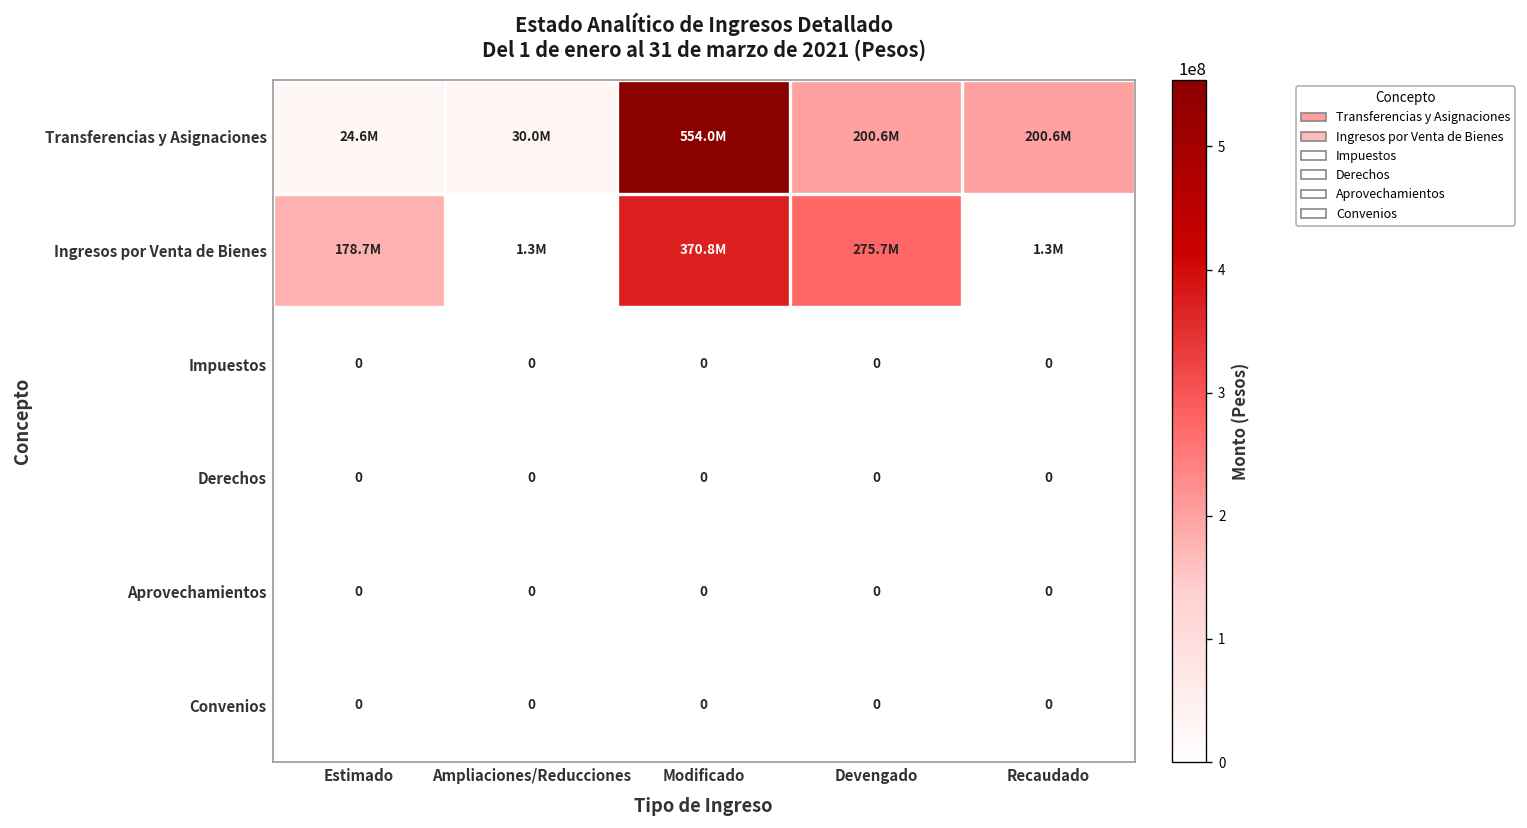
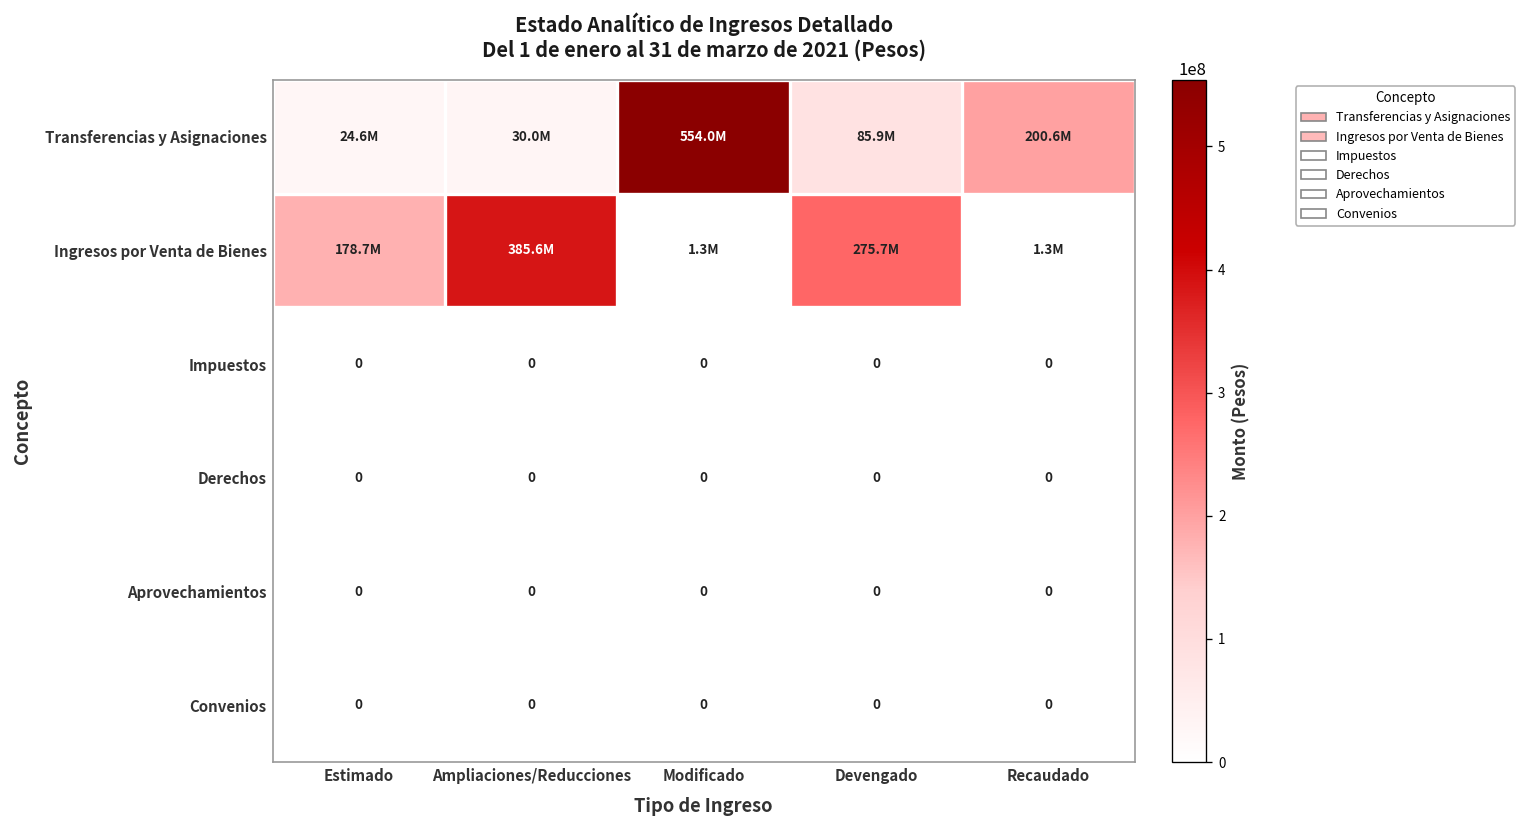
Transferencias y Asignaciones, Devengado: 200.6M -> 85.9M
Ingresos por Venta de Bienes, Ampliaciones/Reducciones: 1.3M -> 385.6M
Ingresos por Venta de Bienes, Modificado: 370.8M -> 1.3M
